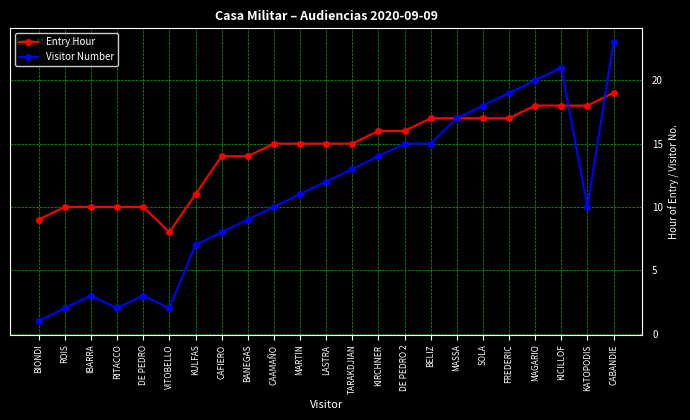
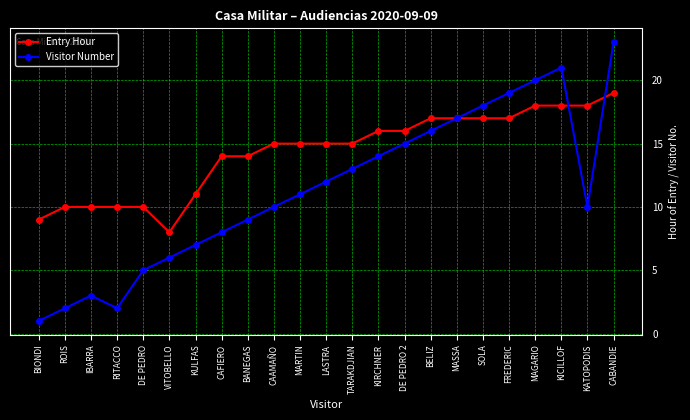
Visitor Number, DE PEDRO: 3 -> 5
Visitor Number, VITOBELLO: 2 -> 6
Visitor Number, BELIZ: 15 -> 16
